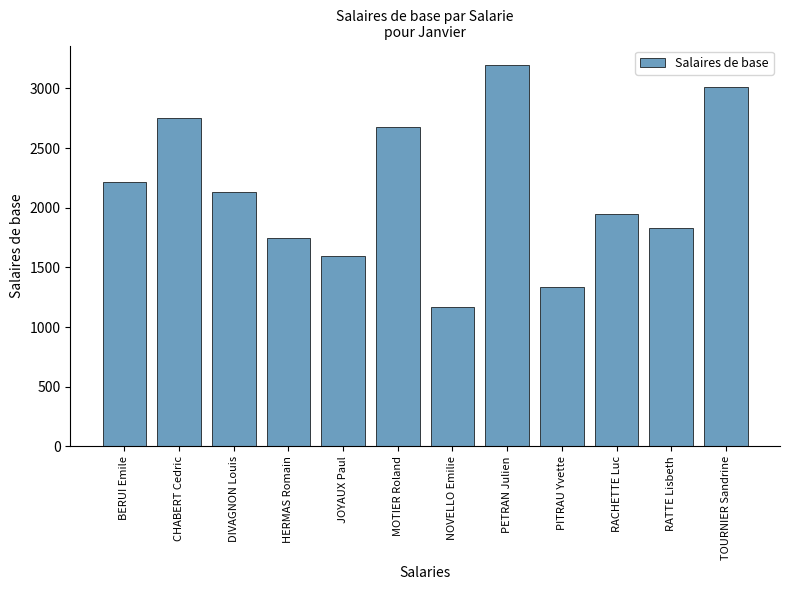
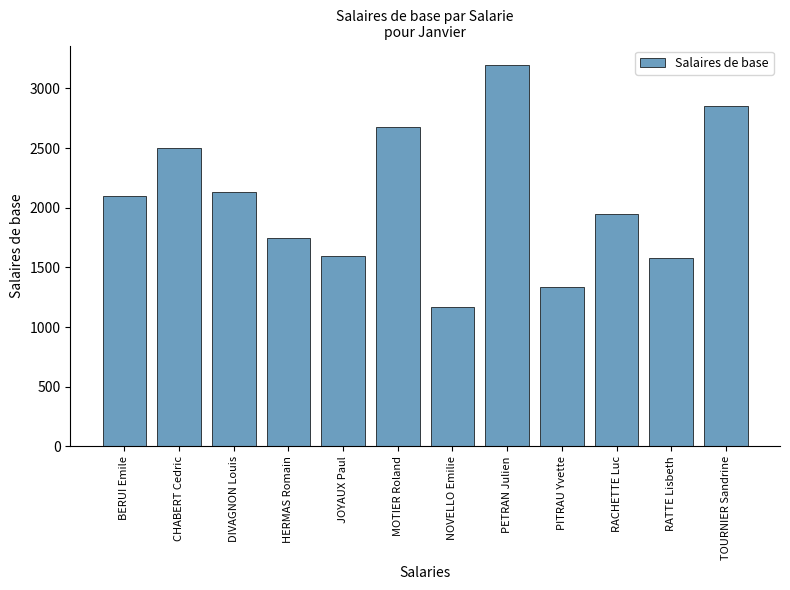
BERUI Emile: 2210 -> 2100
CHABERT Cedric: 2750 -> 2500
RATTE Lisbeth: 1830 -> 1580
TOURNIER Sandrine: 3010 -> 2850
